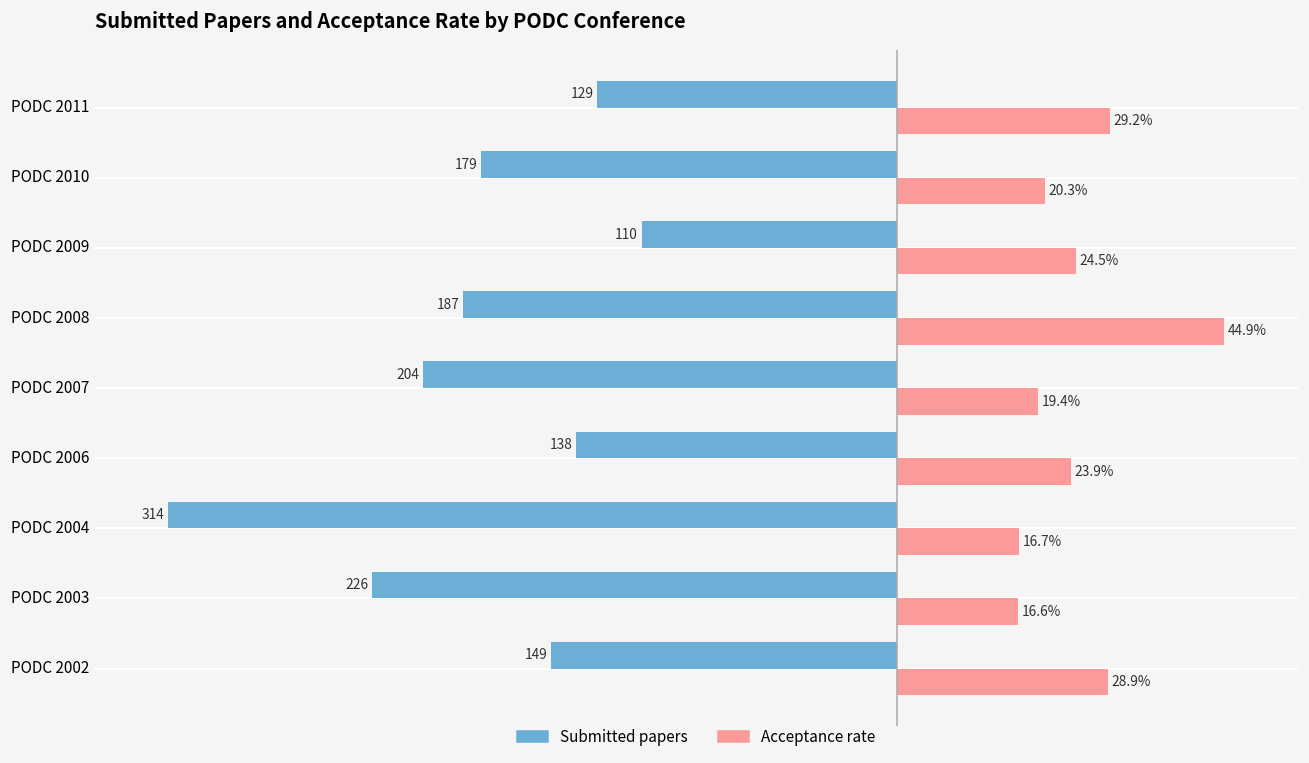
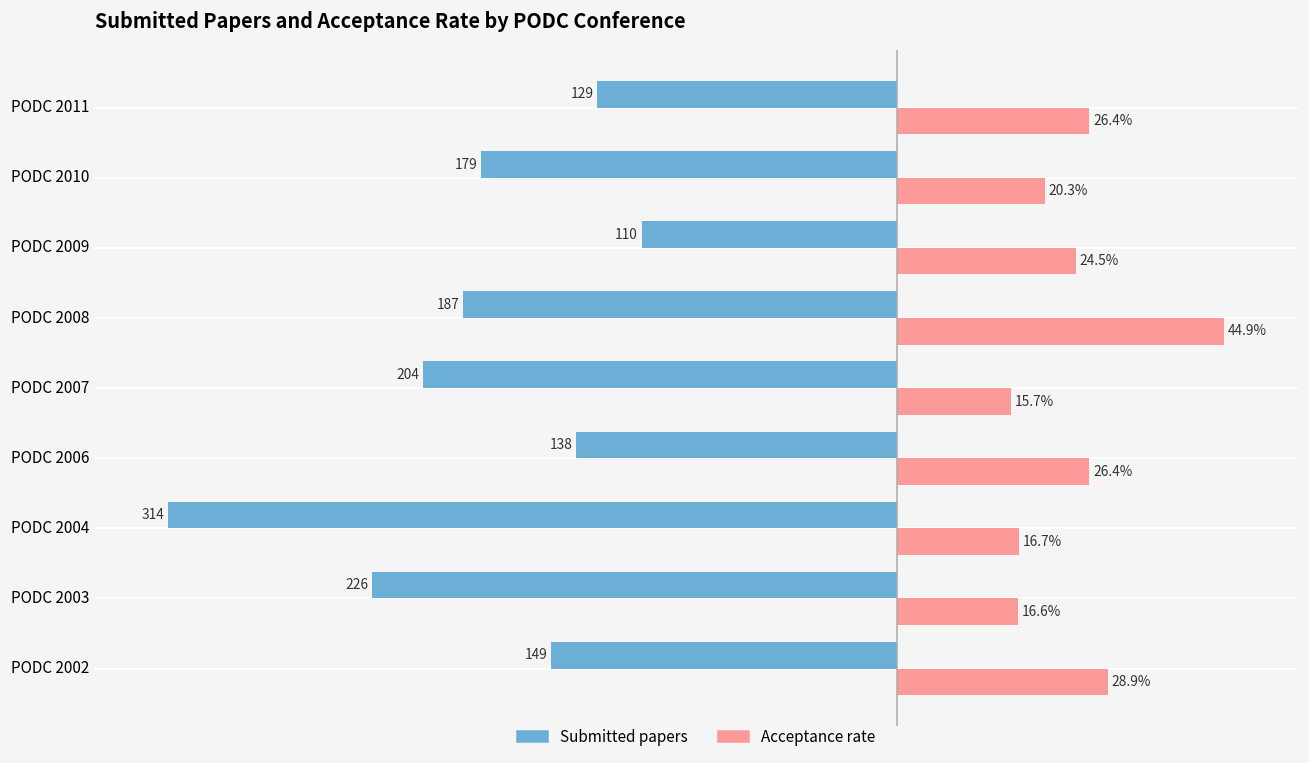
Acceptance rate, PODC 2011: 29.2% -> 26.4%
Acceptance rate, PODC 2007: 19.4% -> 15.7%
Acceptance rate, PODC 2006: 23.9% -> 26.4%
